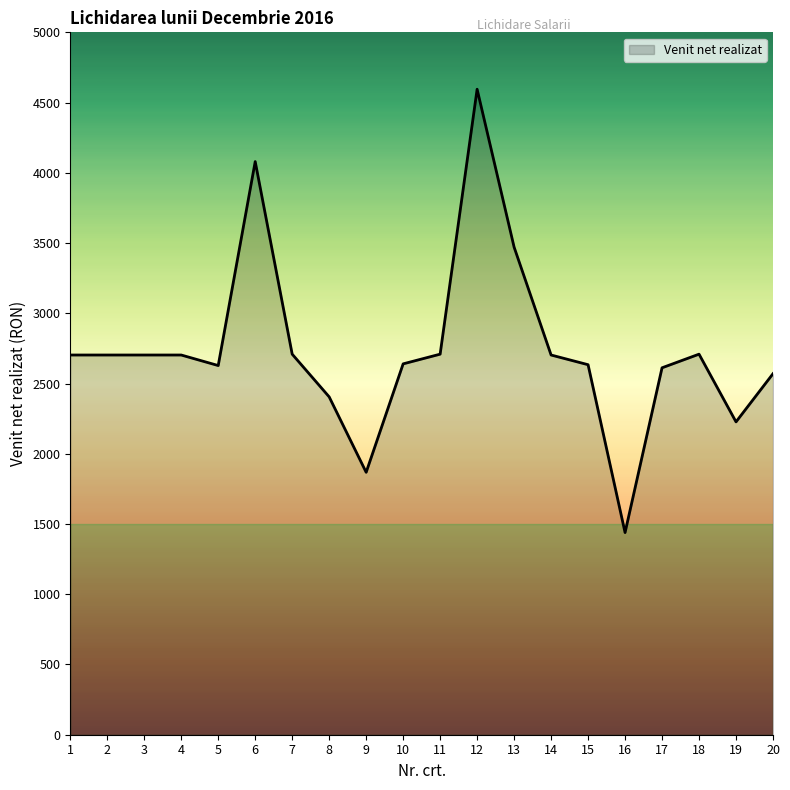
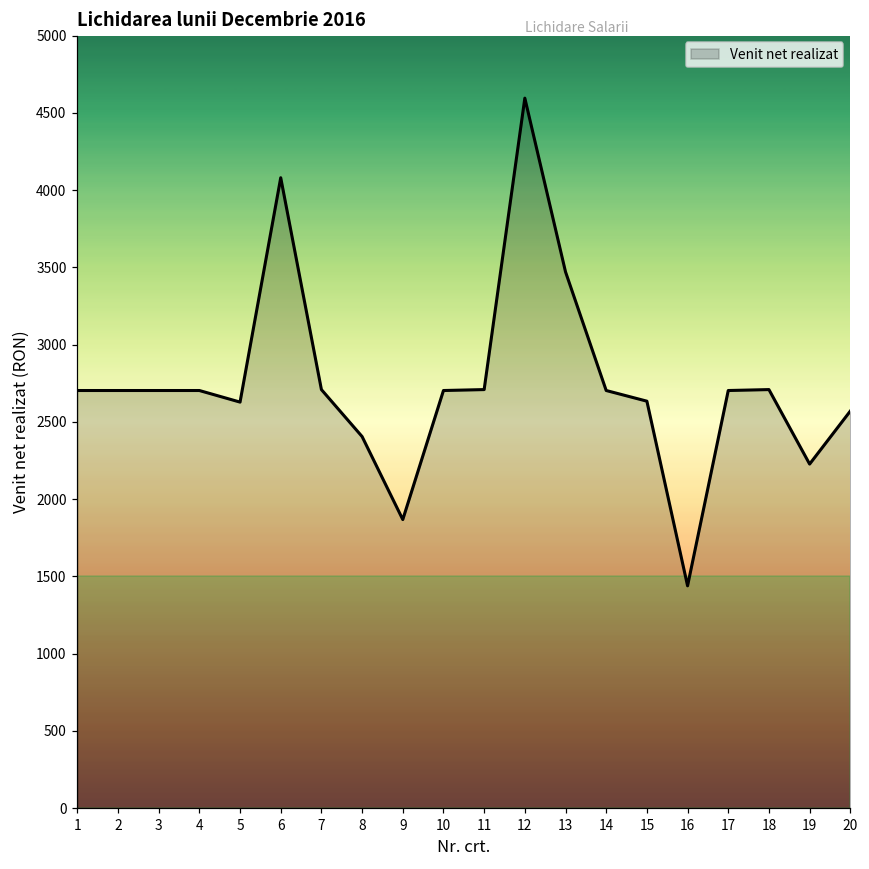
10: 2640 -> 2700
17: 2610 -> 2700
